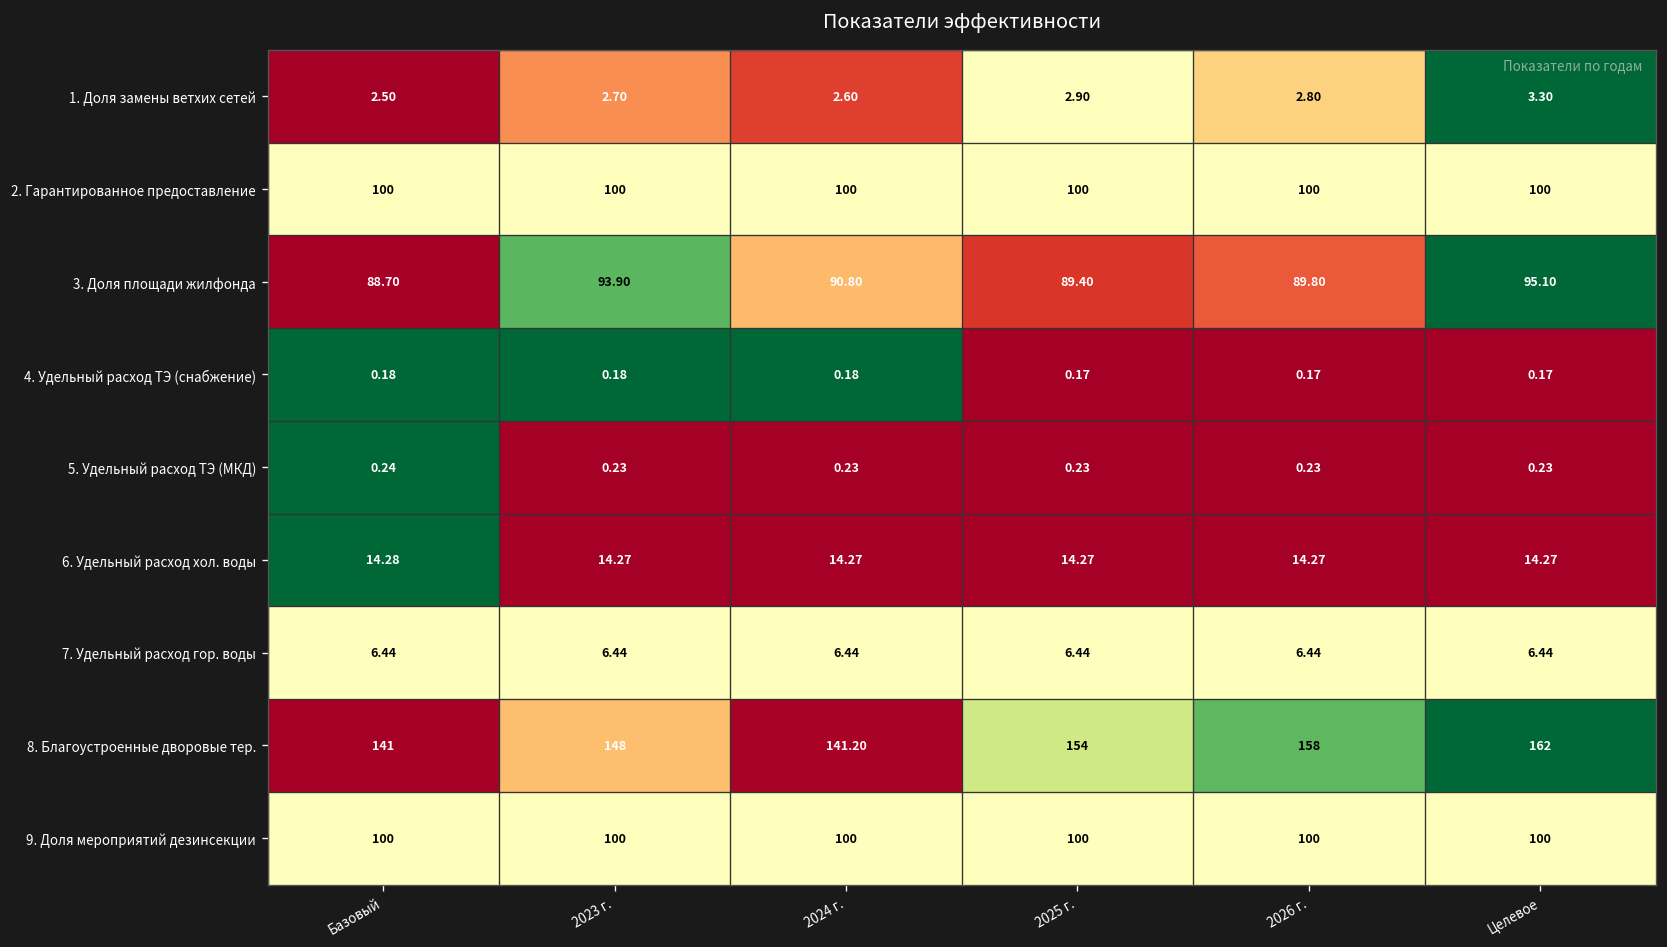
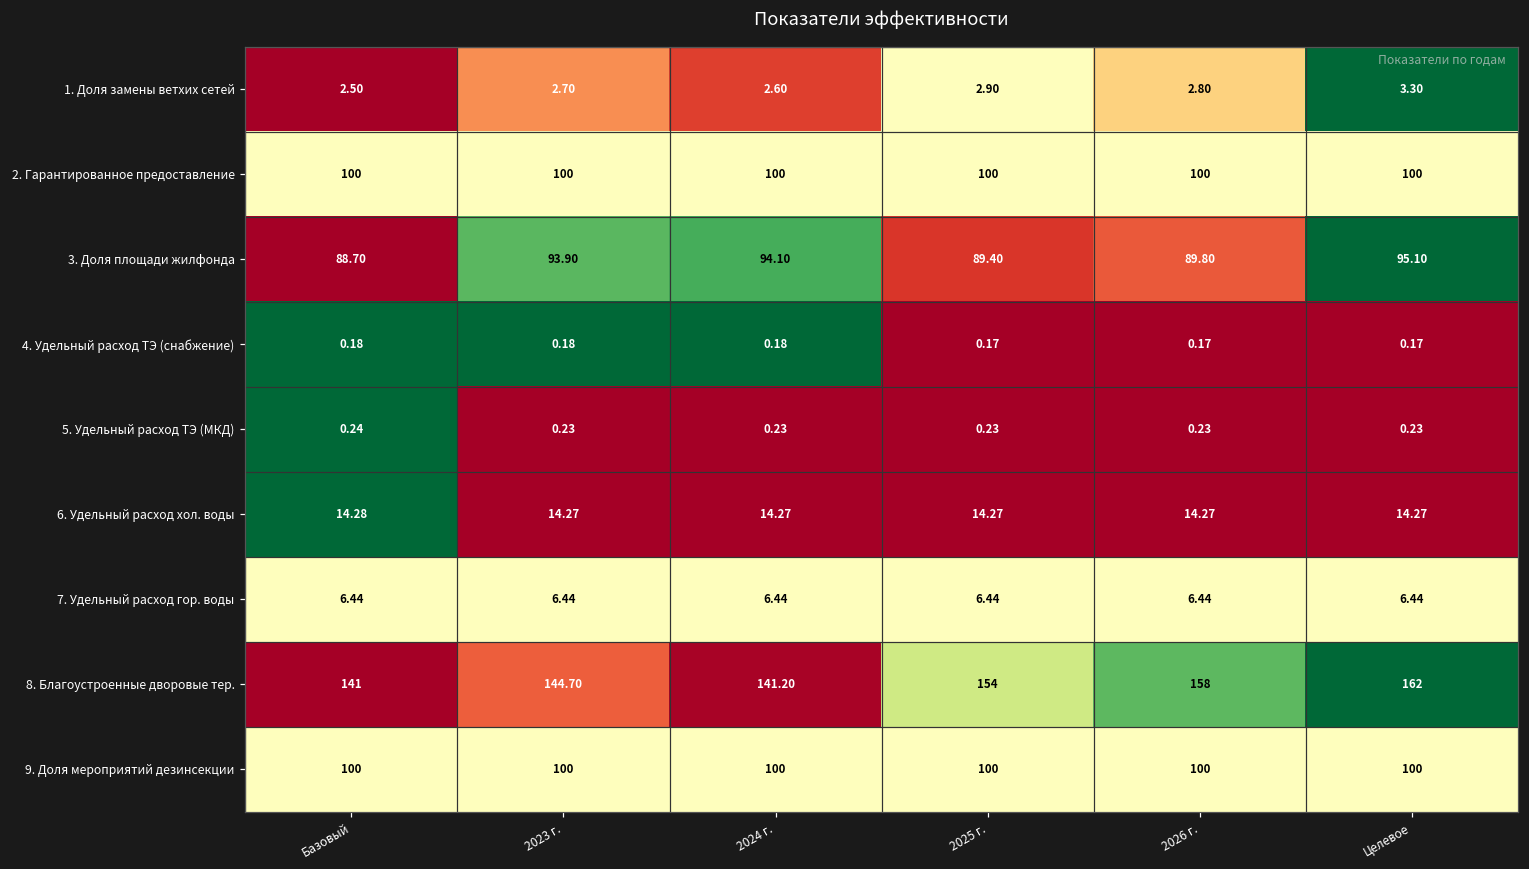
3. Доля площади жилфонда, 2024 г.: 90.80 -> 94.10
8. Благоустроенные дворовые тер., 2023 г.: 148 -> 144.70
